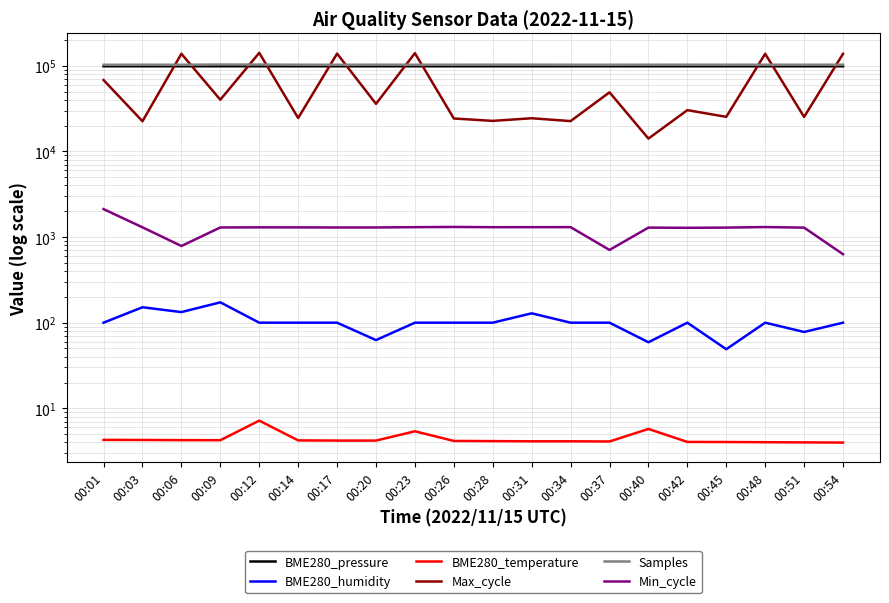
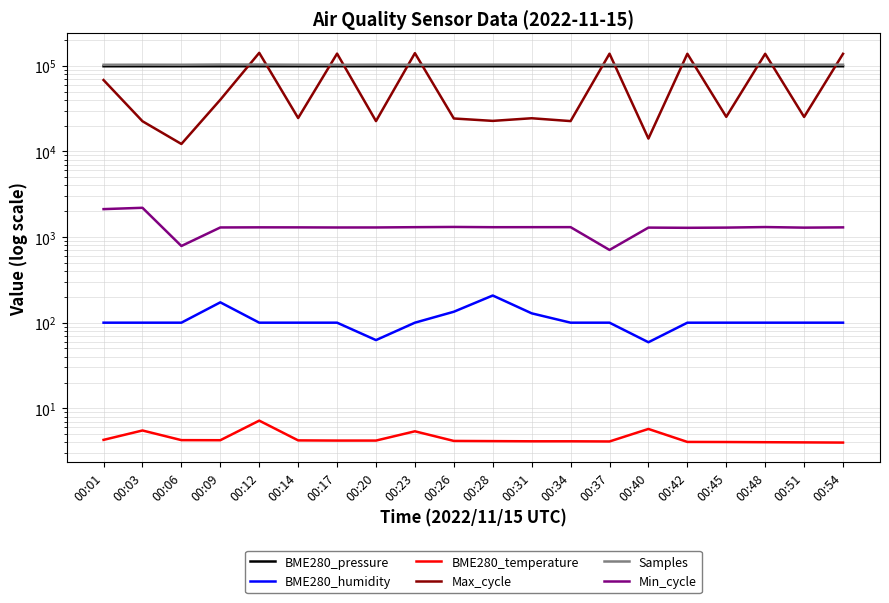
BME280_humidity, 00:03: 150 -> 100
BME280_temperature, 00:03: 4 -> 6
Min_cycle, 00:03: 1300 -> 2200
BME280_humidity, 00:06: 130 -> 100
Max_cycle, 00:06: 140000 -> 12000
Max_cycle, 00:20: 36000 -> 23000
BME280_humidity, 00:26: 100 -> 130
BME280_humidity, 00:28: 100 -> 210
Max_cycle, 00:37: 50000 -> 140000
Max_cycle, 00:42: 30000 -> 140000
BME280_humidity, 00:45: 50 -> 100
BME280_humidity, 00:51: 80 -> 100
Min_cycle, 00:54: 600 -> 1300
